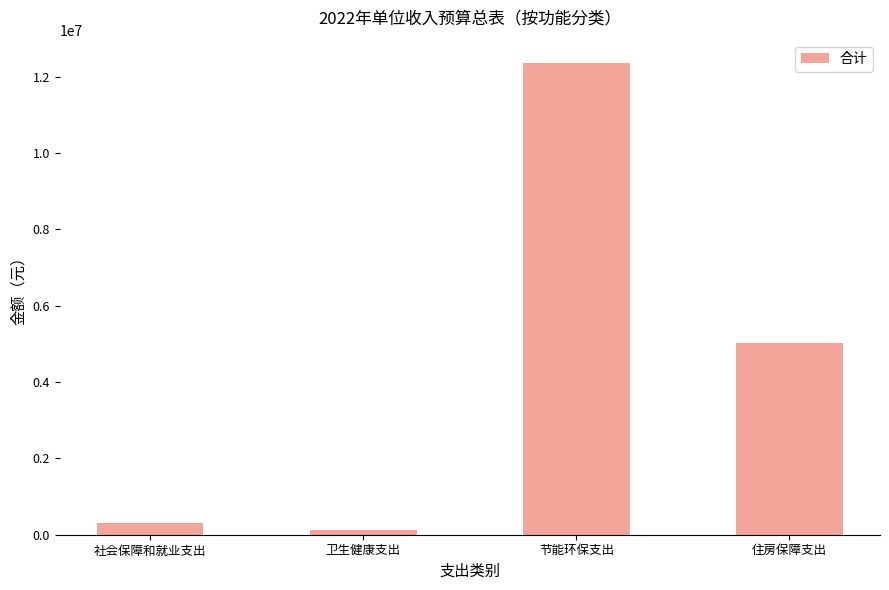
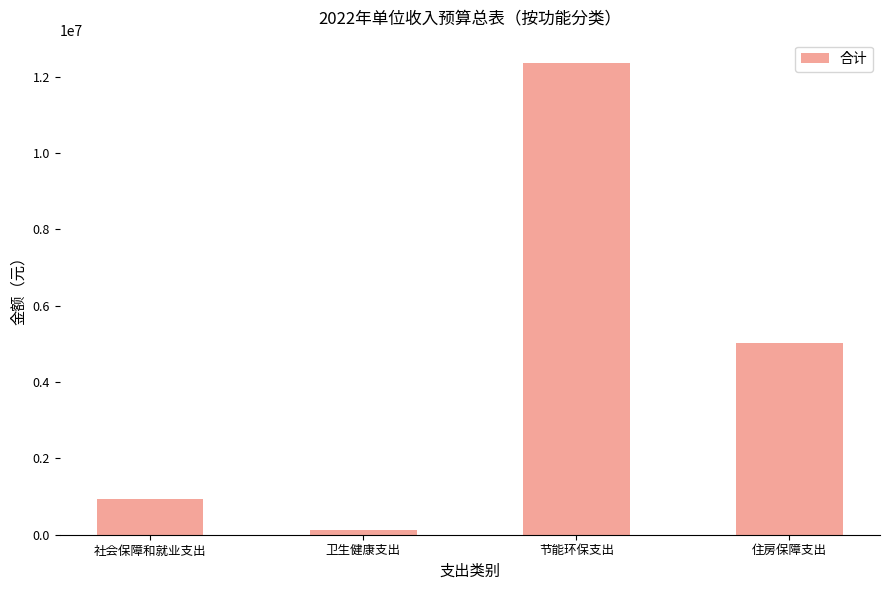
社会保障和就业支出: 300000 -> 900000
